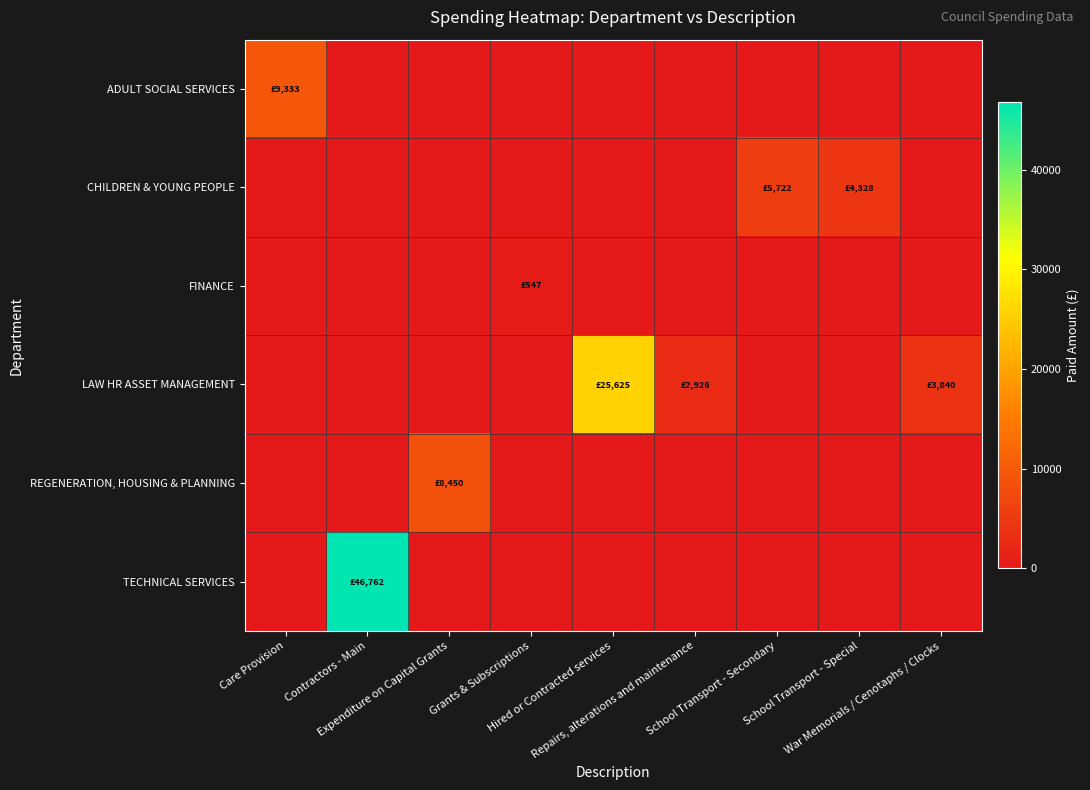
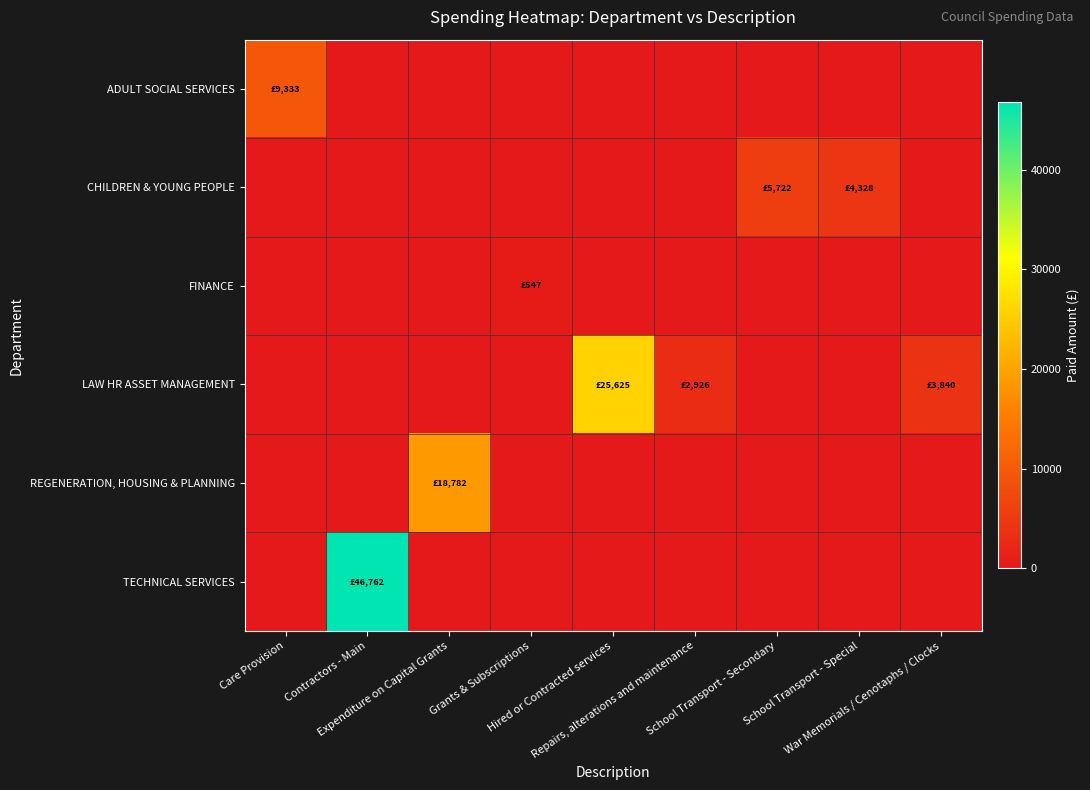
REGENERATION, HOUSING & PLANNING, Expenditure on Capital Grants: £8,450 -> £18,782
